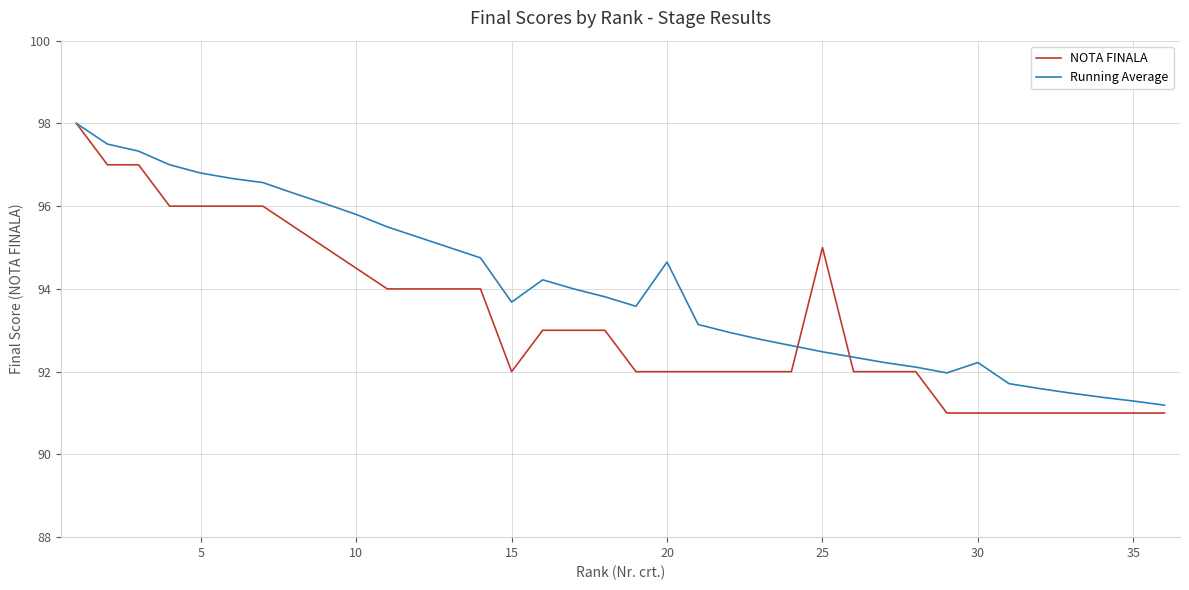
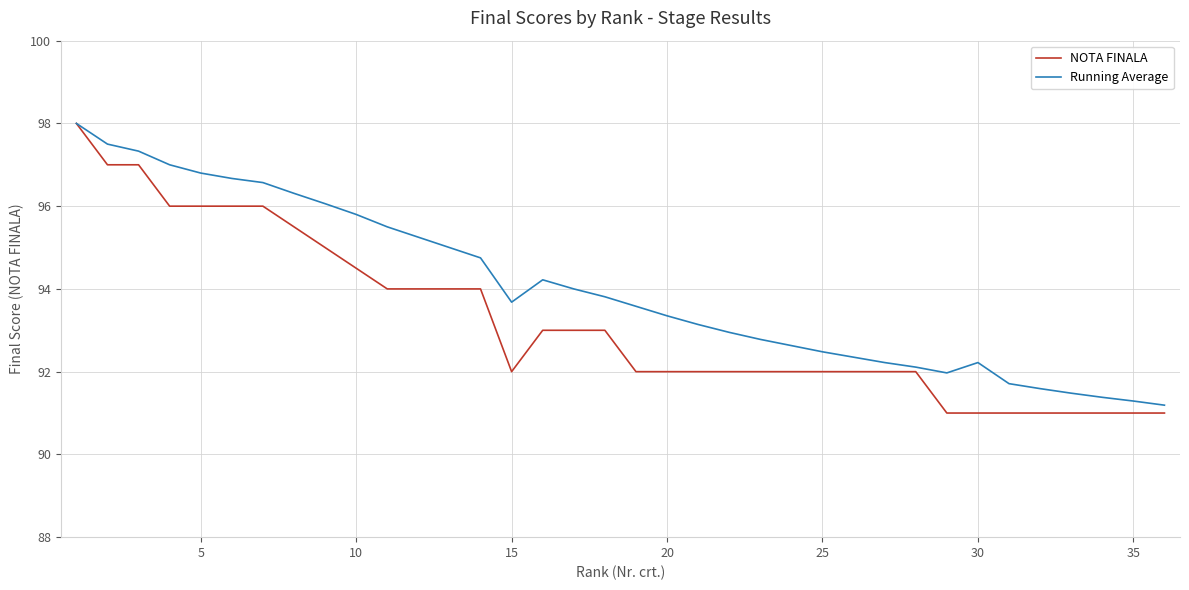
Running Average, 20: 94.7 -> 93.4
NOTA FINALA, 25: 95 -> 92
